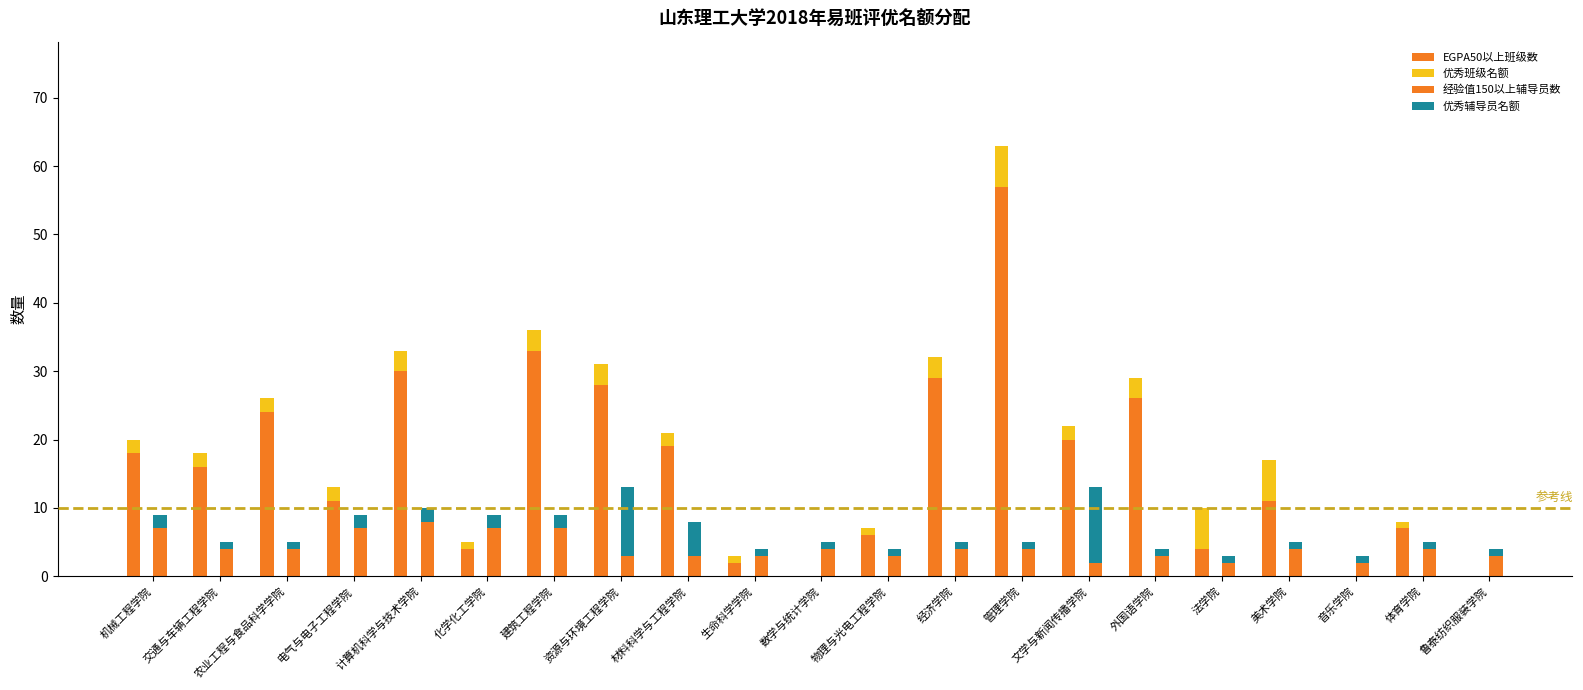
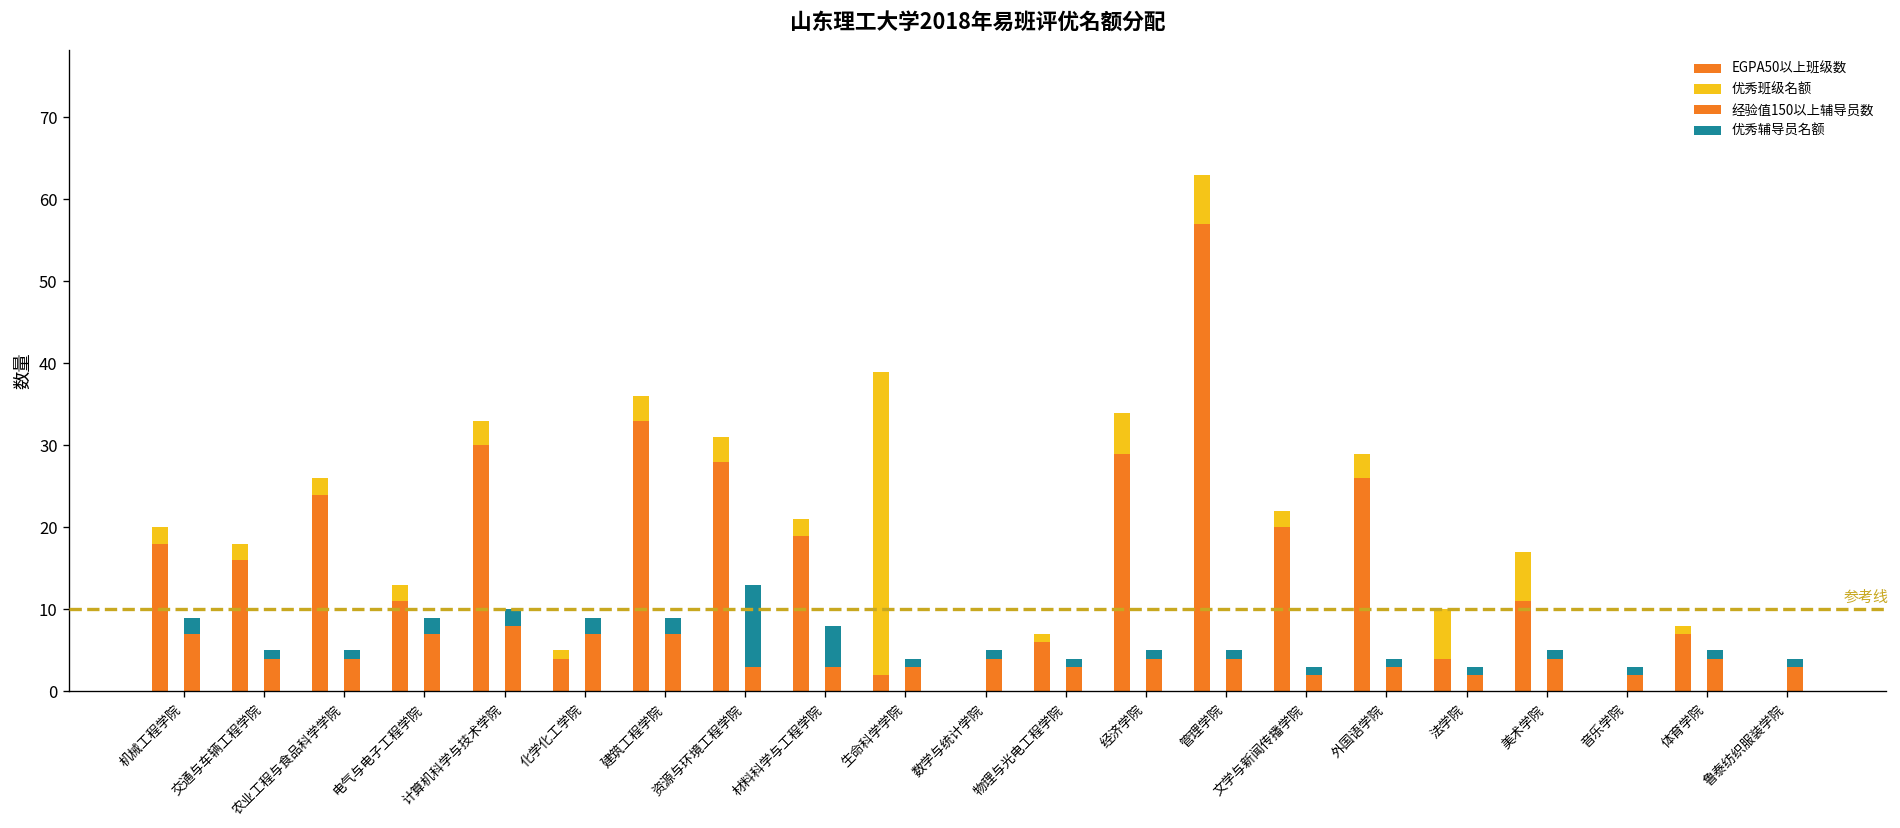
优秀班级名额, 生命科学学院: 1 -> 37
优秀班级名额, 经济学院: 3 -> 5
优秀辅导员名额, 文学与新闻传播学院: 11 -> 1
